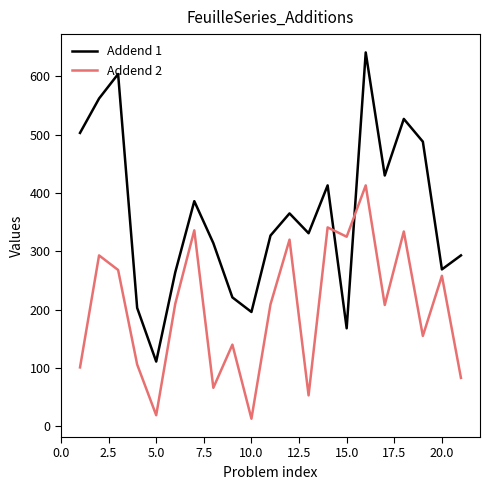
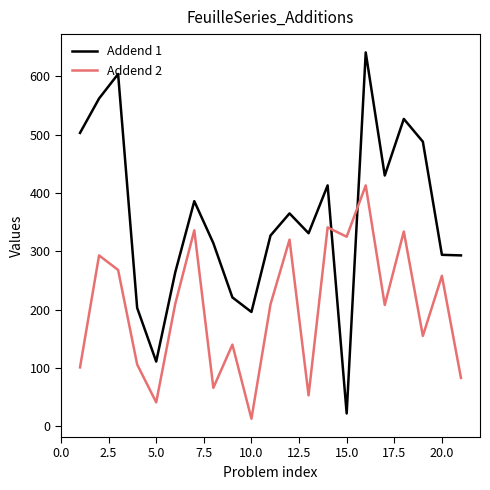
Addend 2, 5.0: 20 -> 40
Addend 1, 15.0: 170 -> 20
Addend 1, 20.0: 270 -> 290
